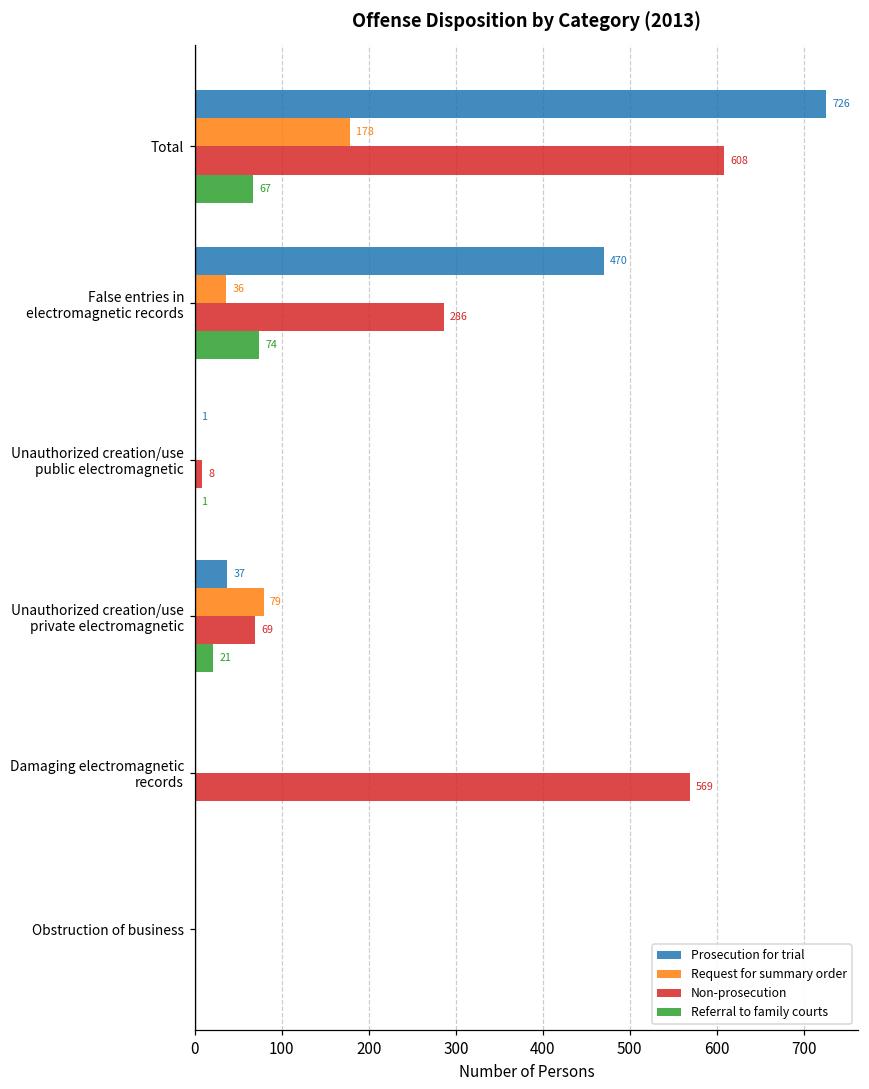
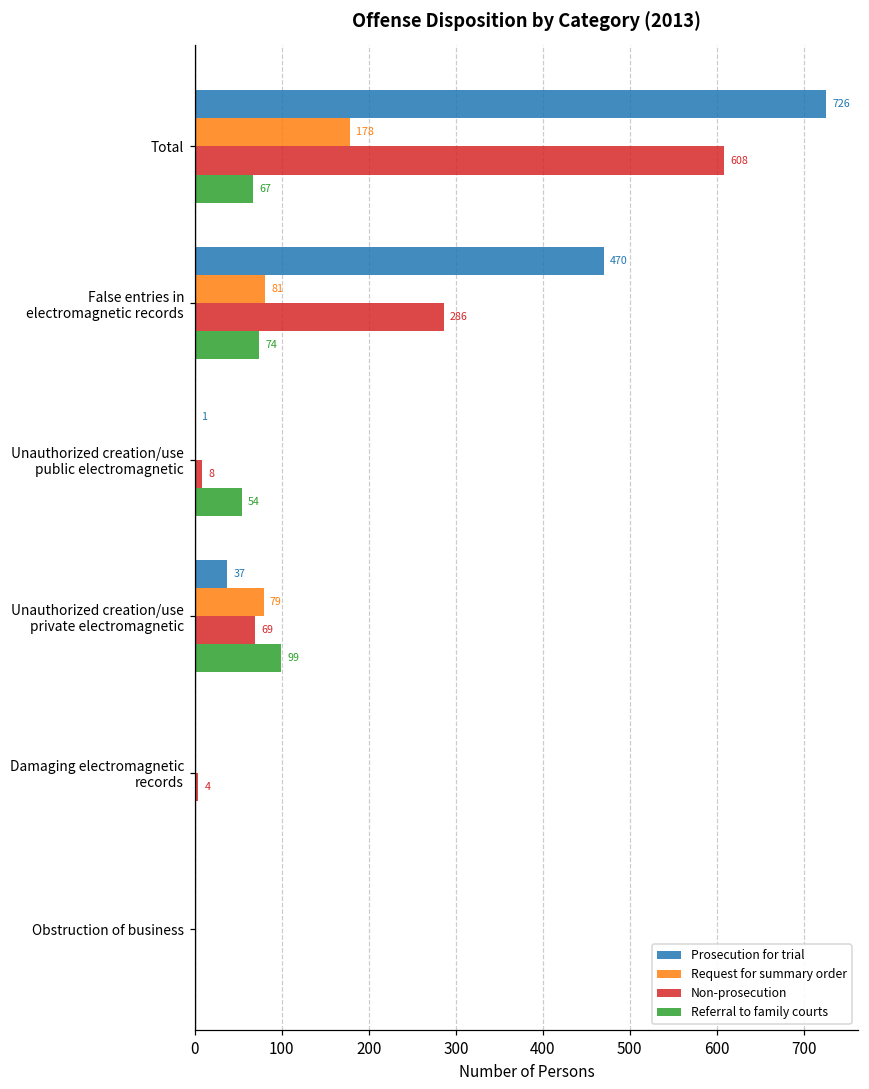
Request for summary order, False entries in electromagnetic records: 36 -> 81
Referral to family courts, Unauthorized creation/use public electromagnetic: 1 -> 54
Referral to family courts, Unauthorized creation/use private electromagnetic: 21 -> 99
Non-prosecution, Damaging electromagnetic records: 569 -> 4
